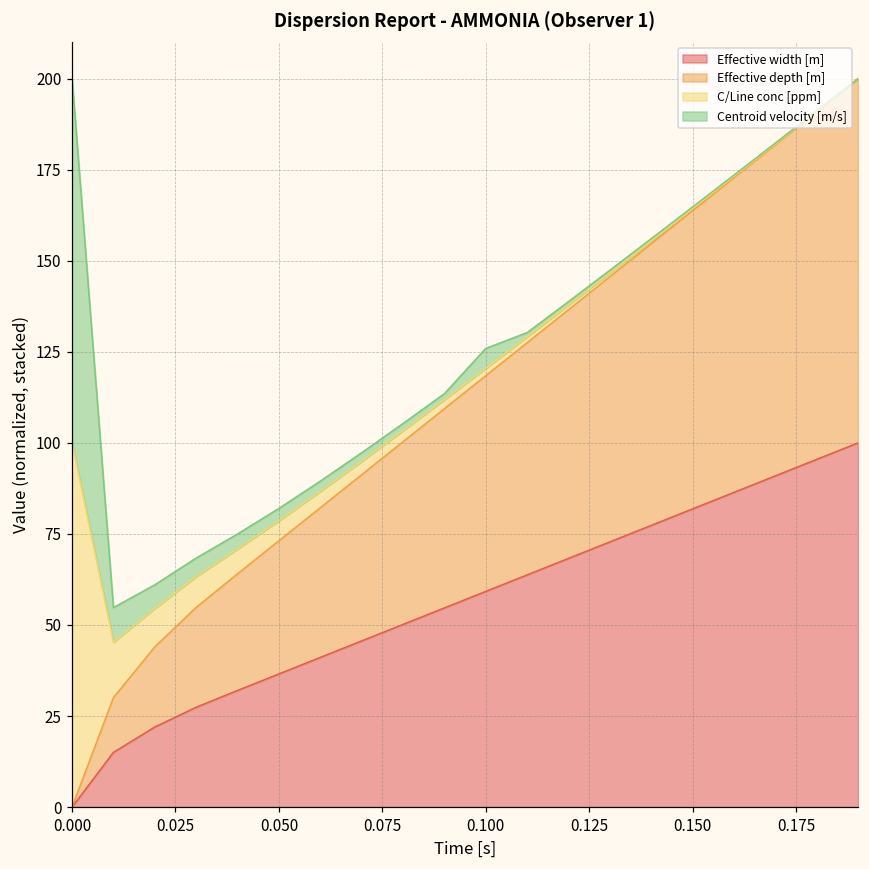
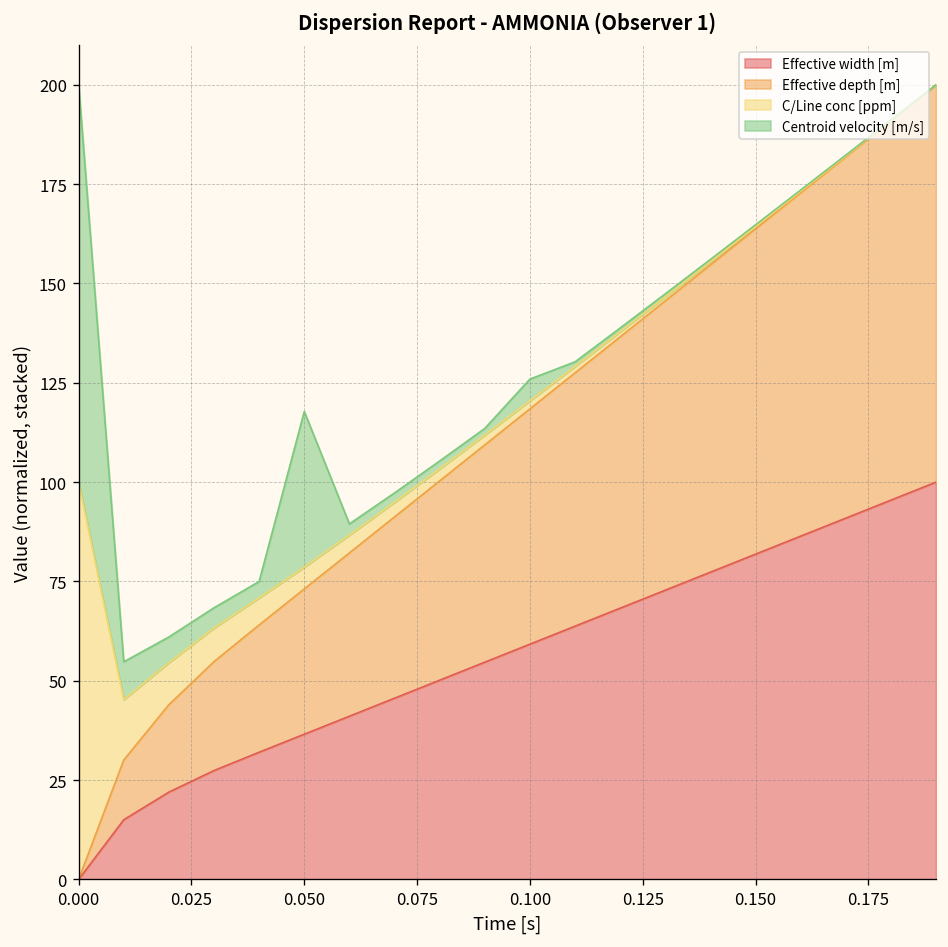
Centroid velocity [m/s], 0.050: 3 -> 39
